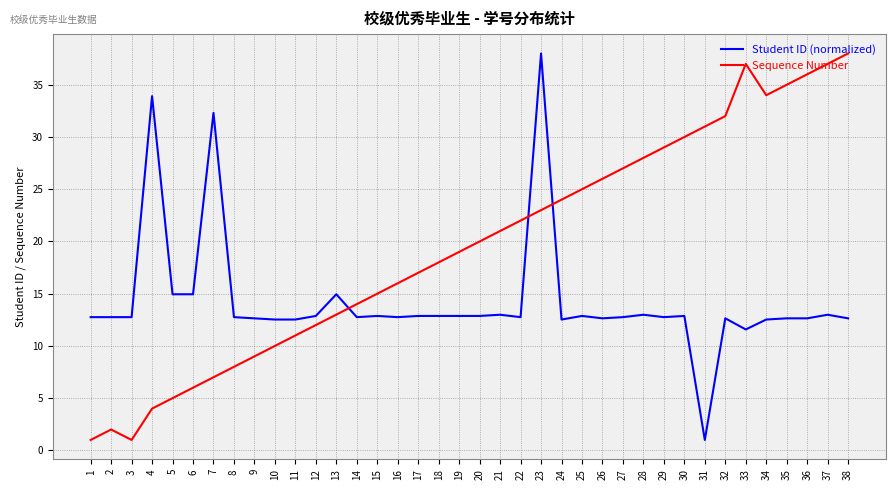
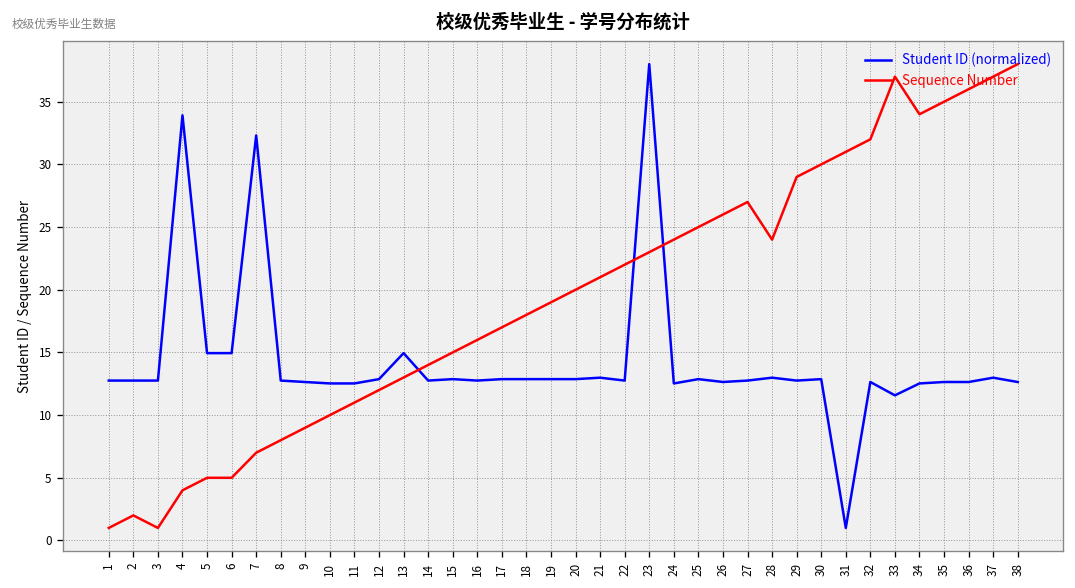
Sequence Number, 6: 6 -> 5
Sequence Number, 28: 28 -> 24
